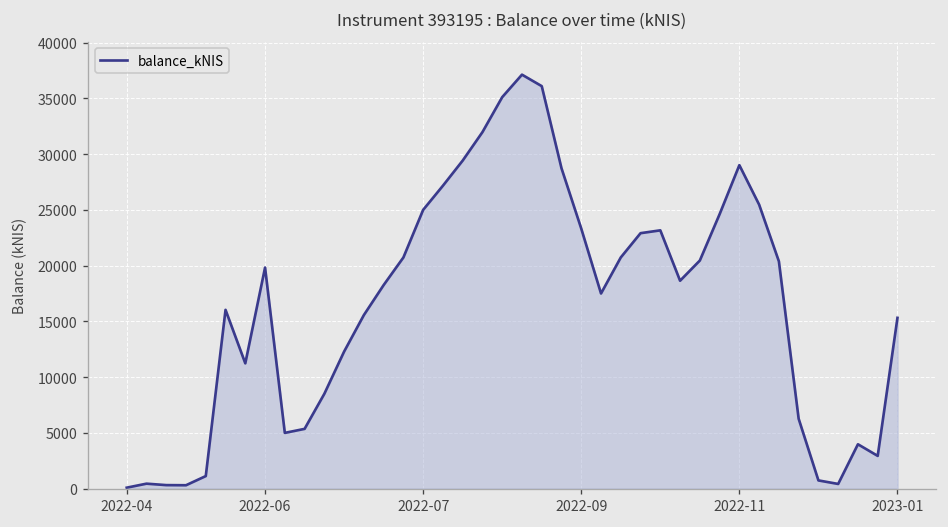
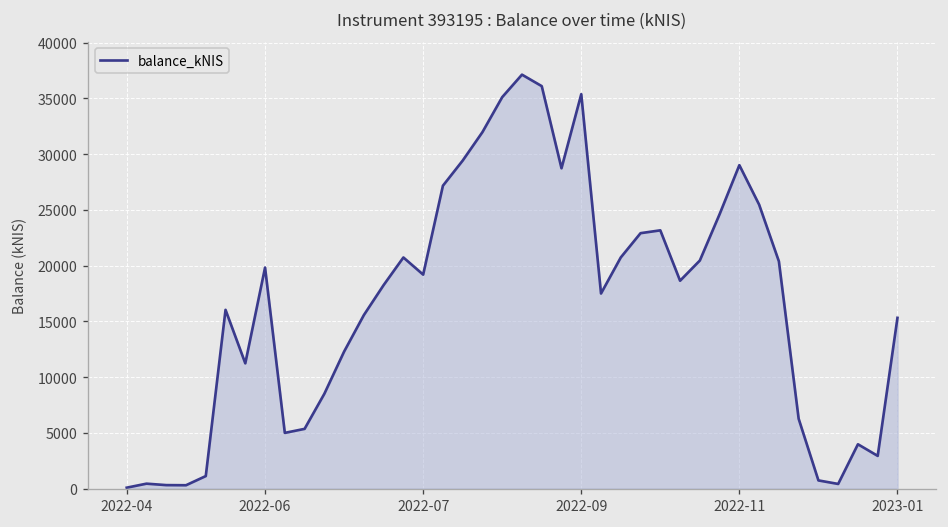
2022-07: 25000 -> 19000
2022-09: 23000 -> 35000
